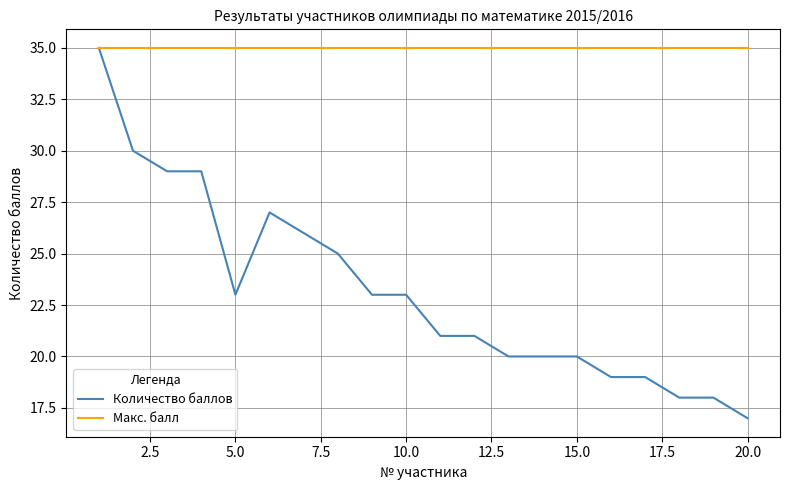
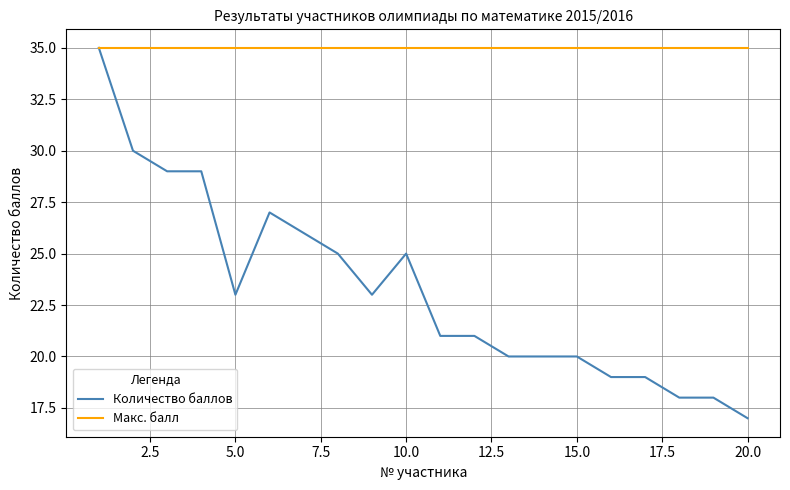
Количество баллов, 10.0: 23 -> 25
